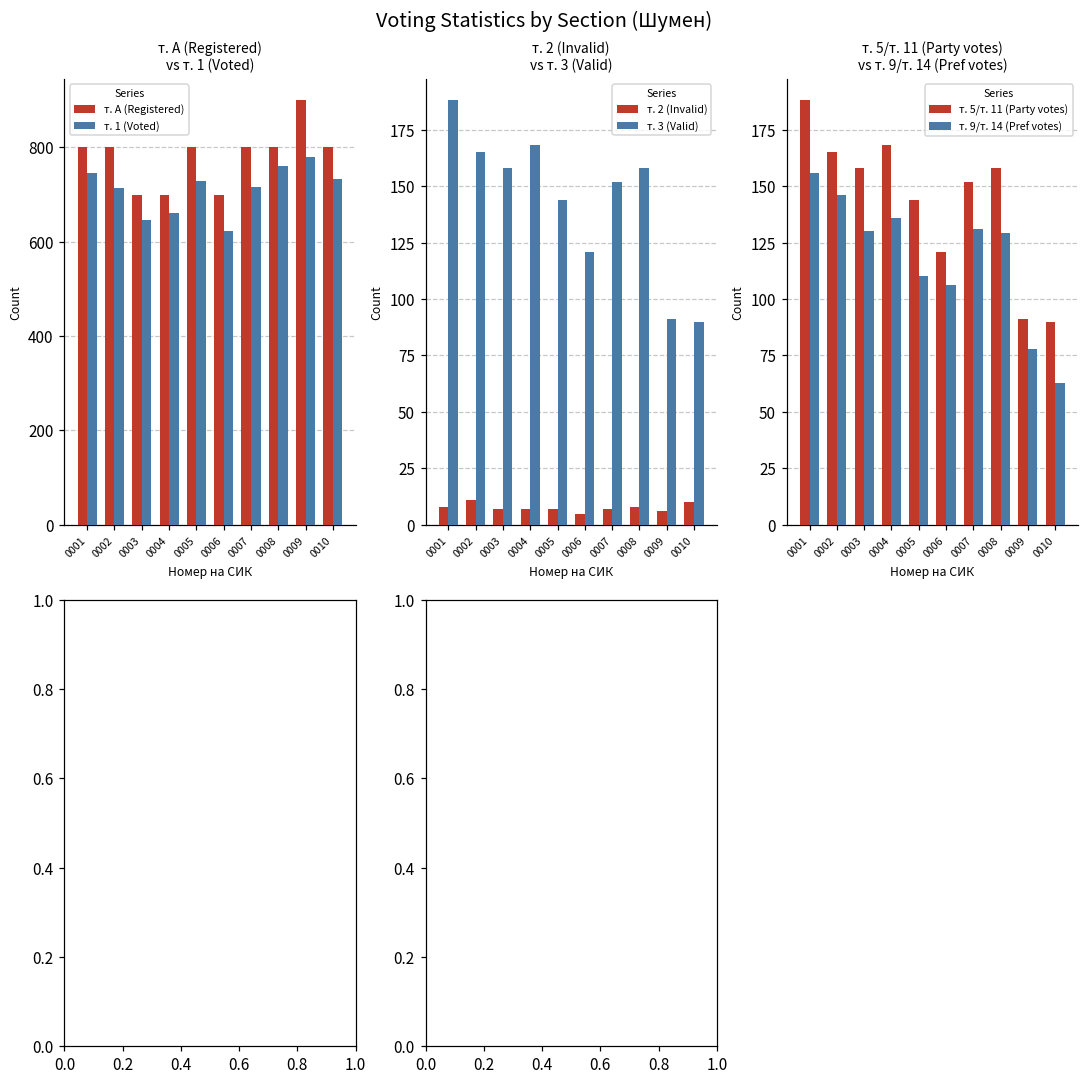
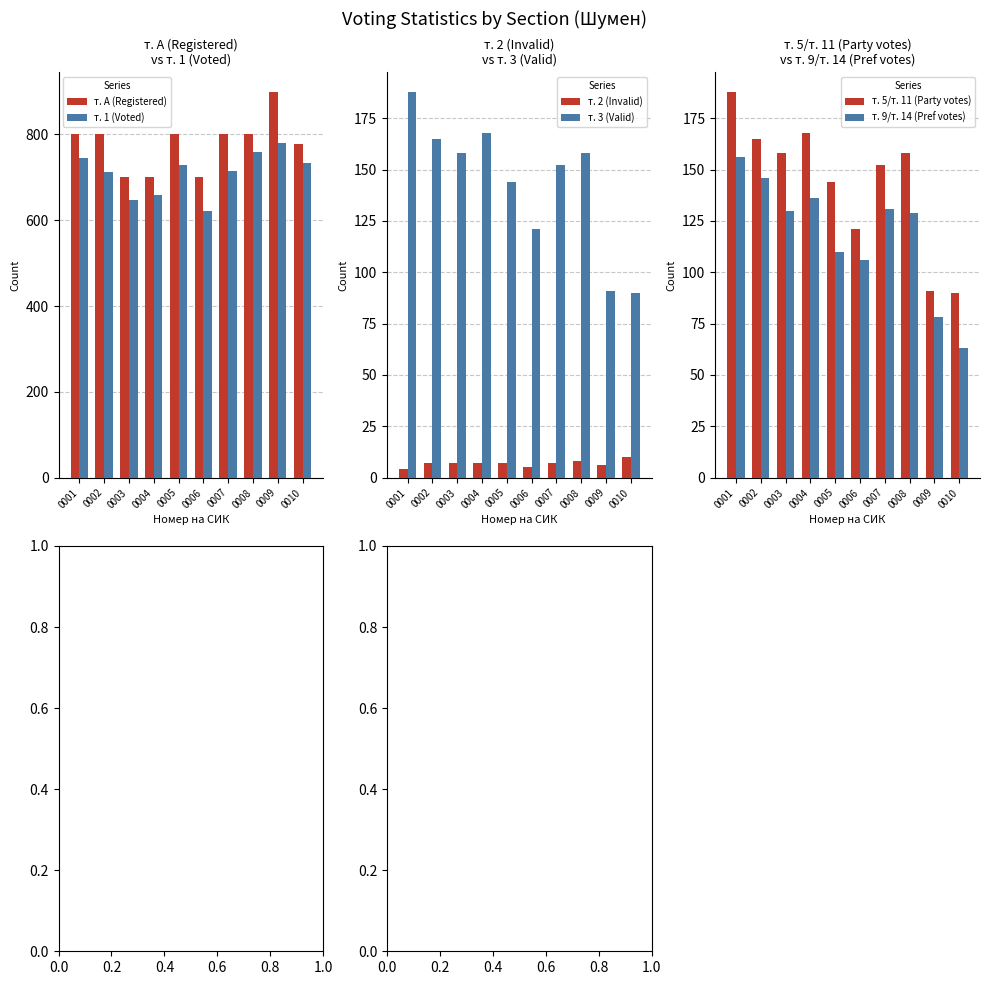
т. А (Registered) vs т. 1 (Voted), т. А (Registered), 0010: 800 -> 780
т. 2 (Invalid) vs т. 3 (Valid), т. 2 (Invalid), 0001: 8 -> 4
т. 2 (Invalid) vs т. 3 (Valid), т. 2 (Invalid), 0002: 11 -> 7
